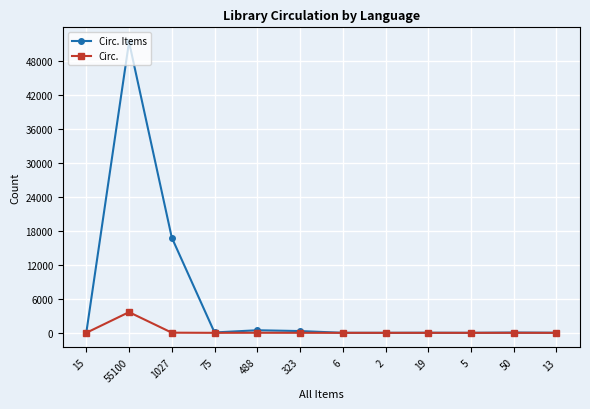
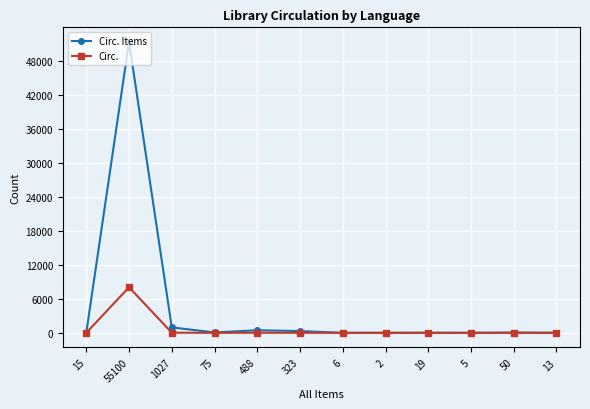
Circ., 55100: 4000 -> 8000
Circ. Items, 1027: 17000 -> 1000
